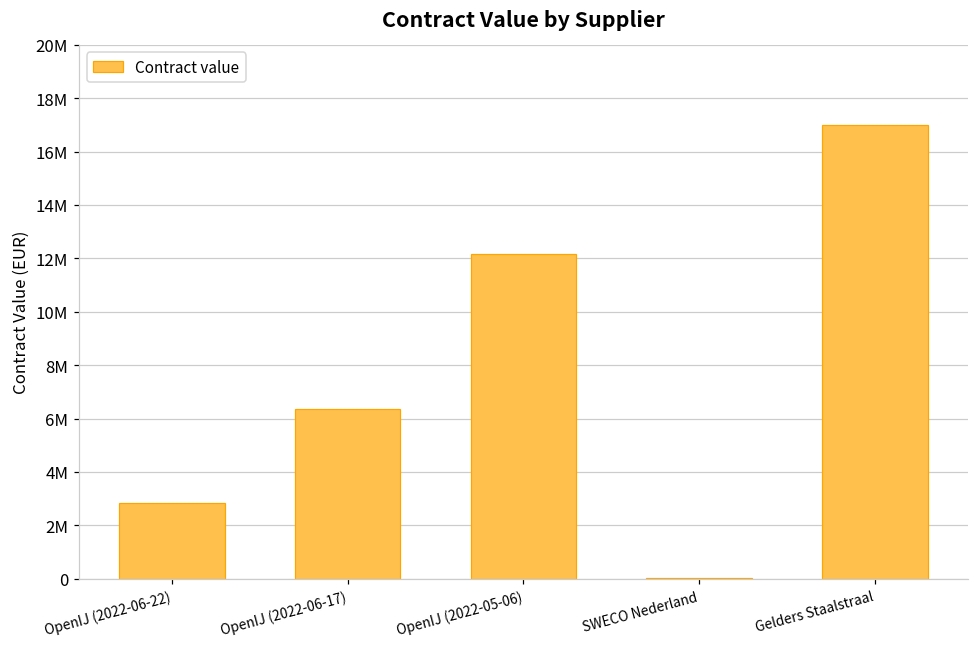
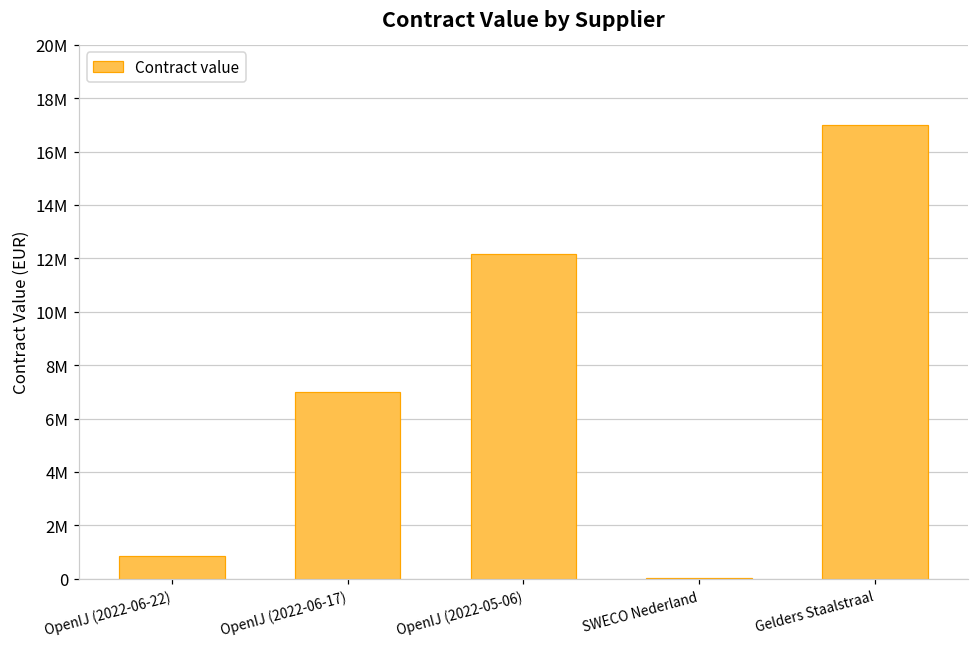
OpenIJ (2022-06-22): 2800000 -> 900000
OpenIJ (2022-06-17): 6300000 -> 7000000
